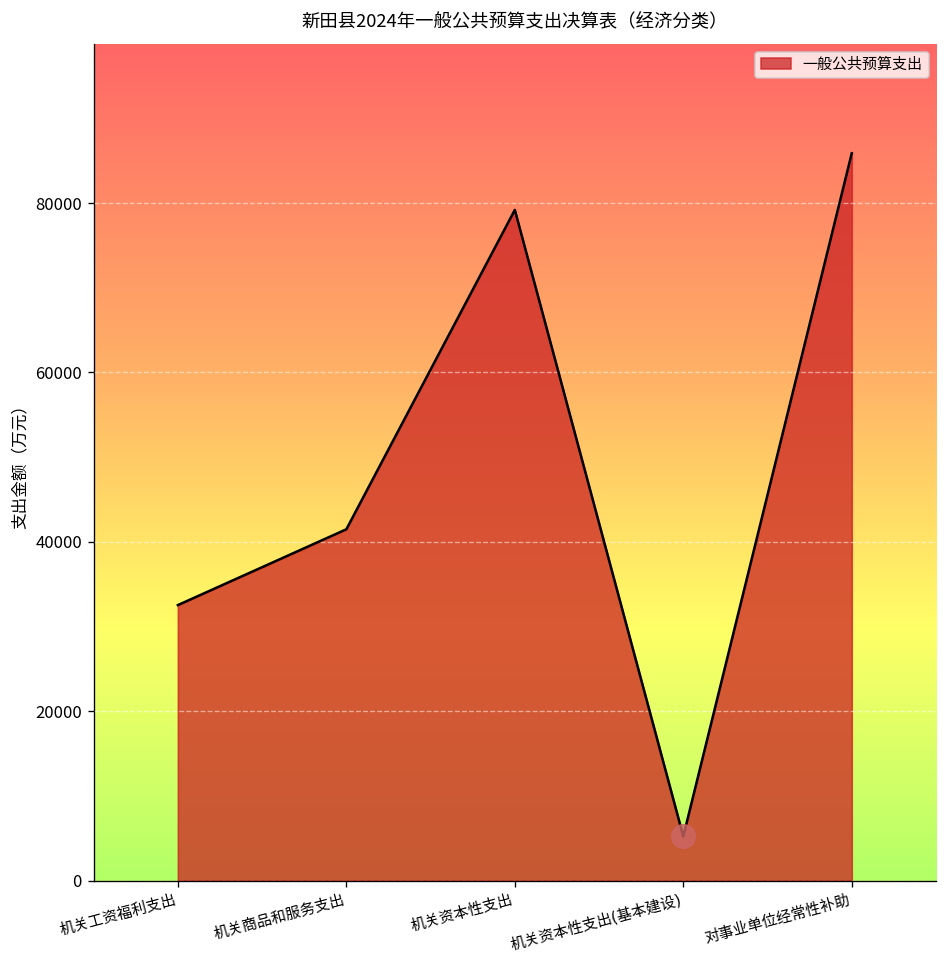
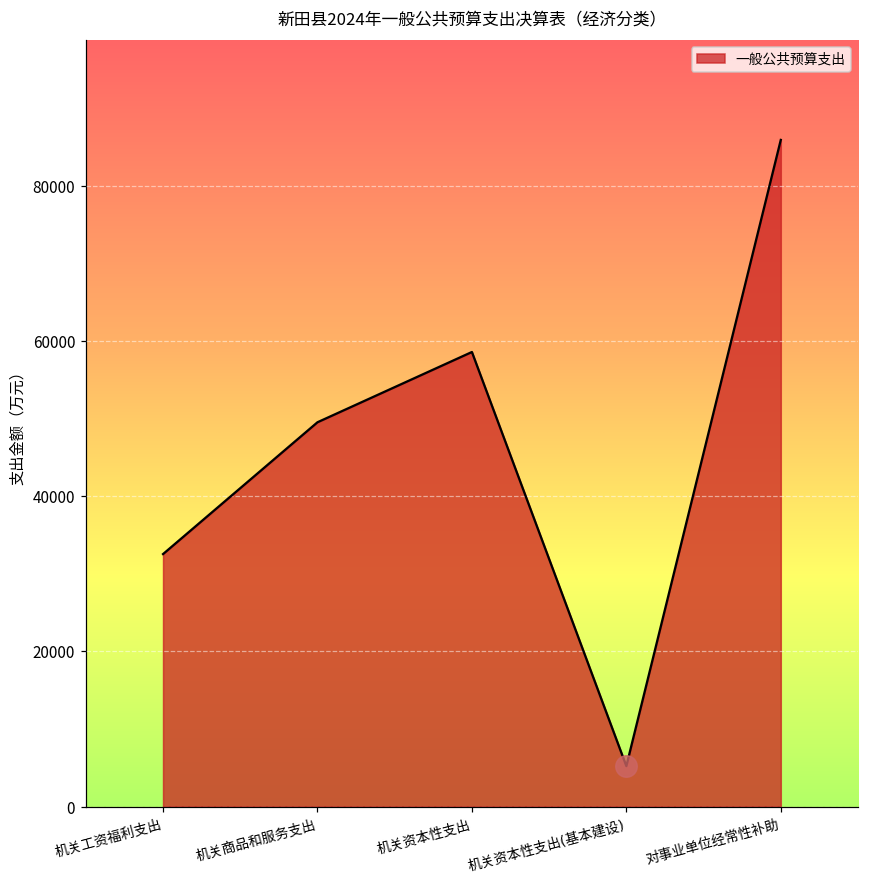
一般公共预算支出, 机关商品和服务支出: 41000 -> 50000
一般公共预算支出, 机关资本性支出: 79000 -> 59000
